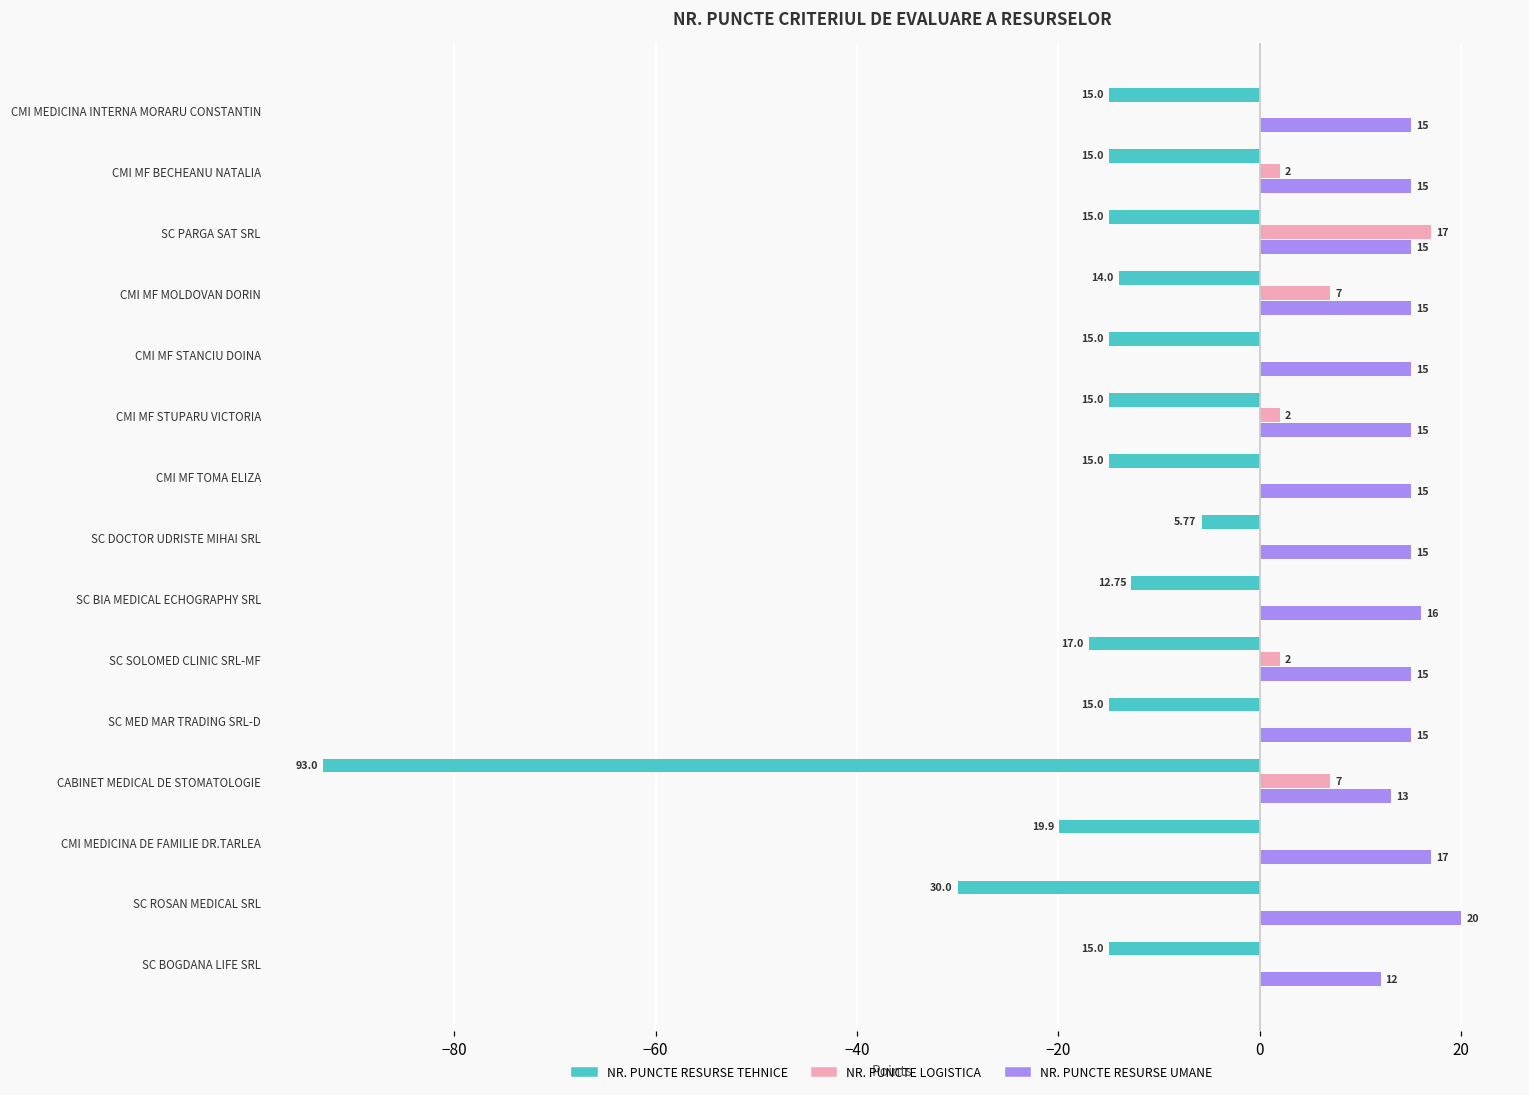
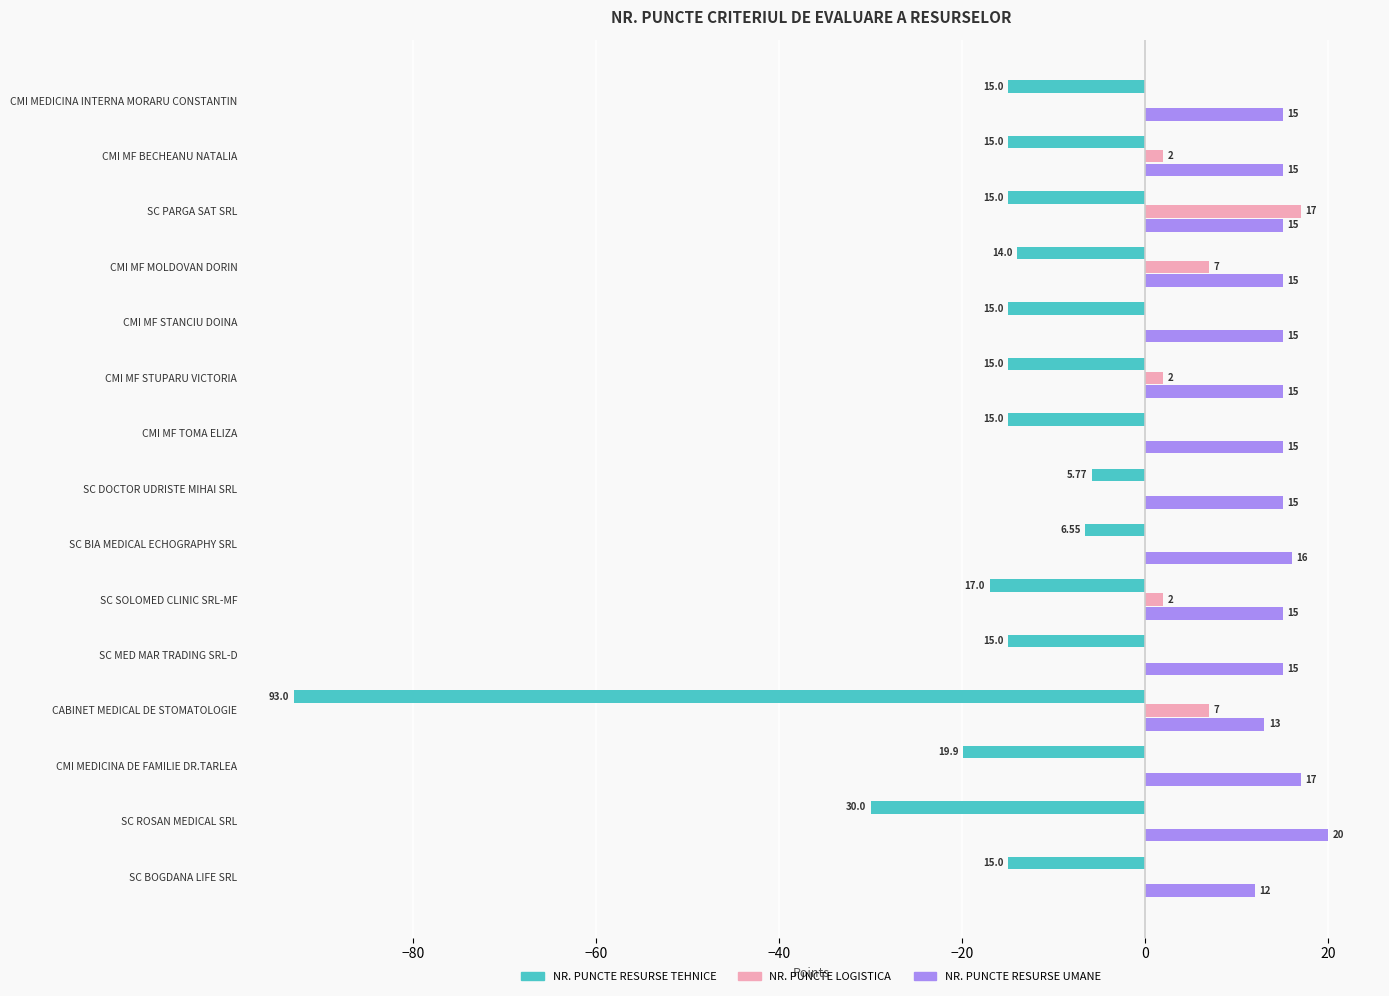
NR. PUNCTE RESURSE TEHNICE, SC BIA MEDICAL ECHOGRAPHY SRL: 12.75 -> 6.55
